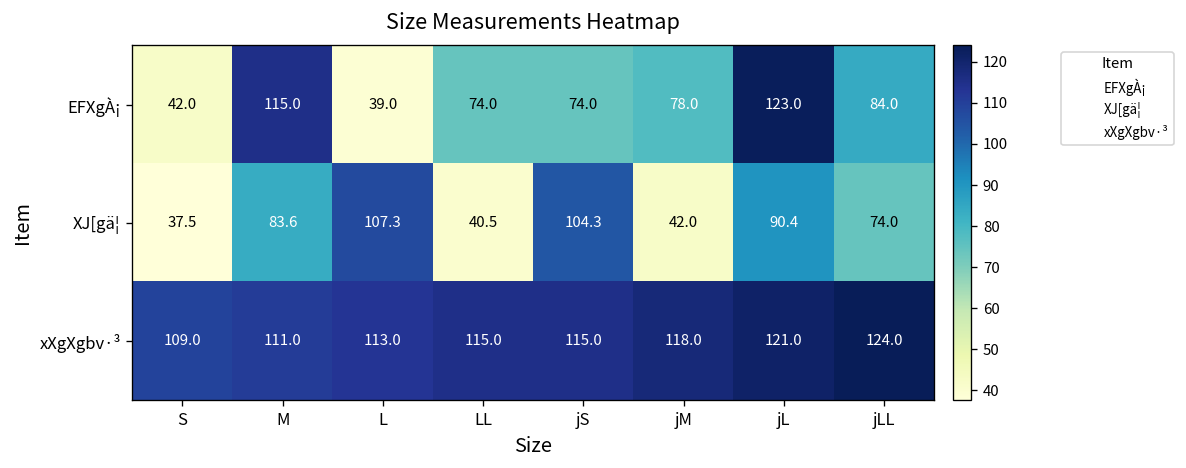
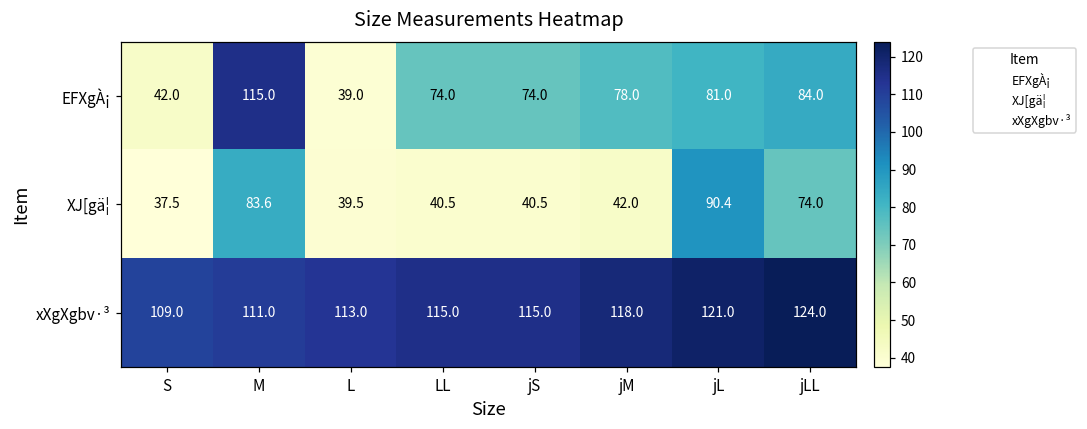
EFXgÀ¡, jL: 123.0 -> 81.0
XJ[gä¦, L: 107.3 -> 39.5
XJ[gä¦, jS: 104.3 -> 40.5
